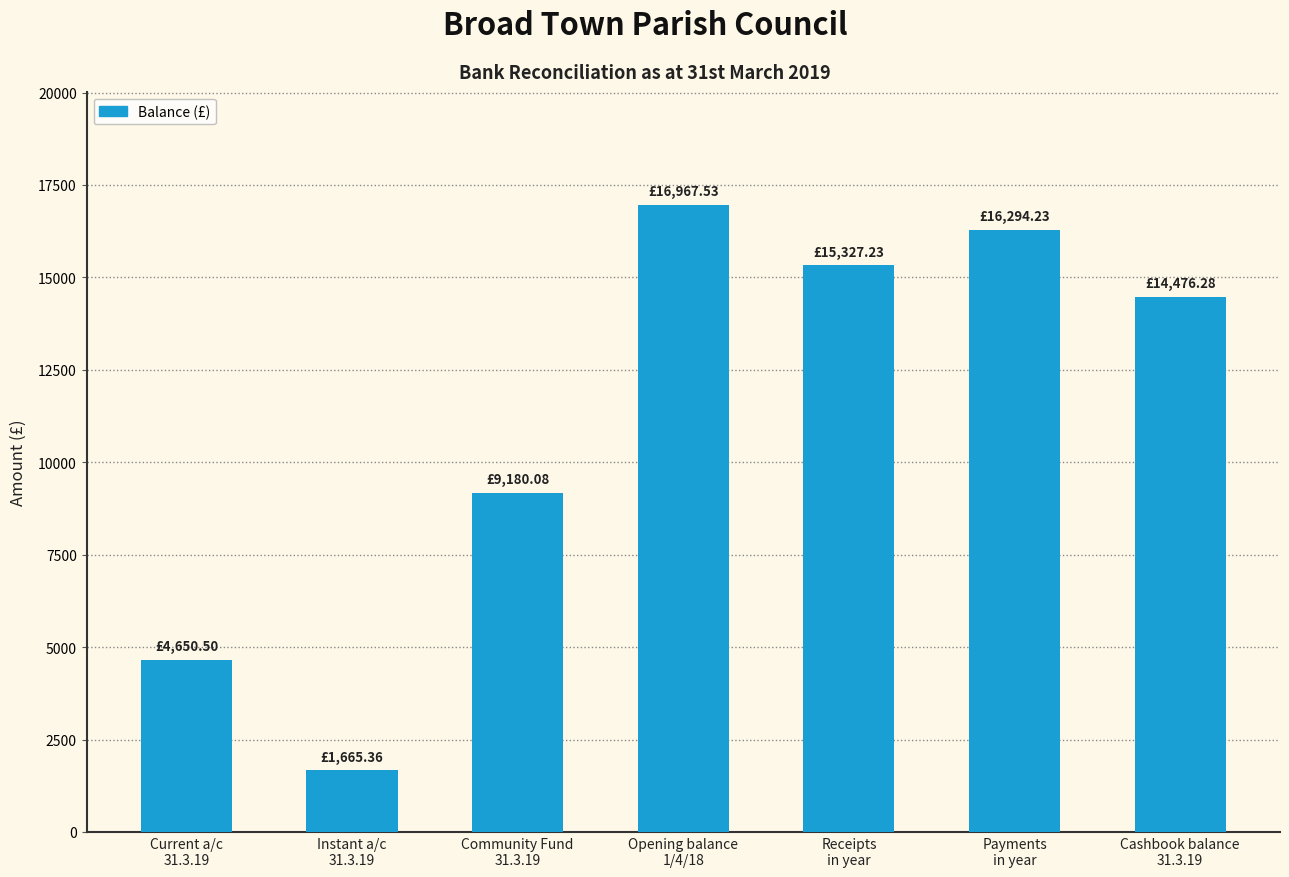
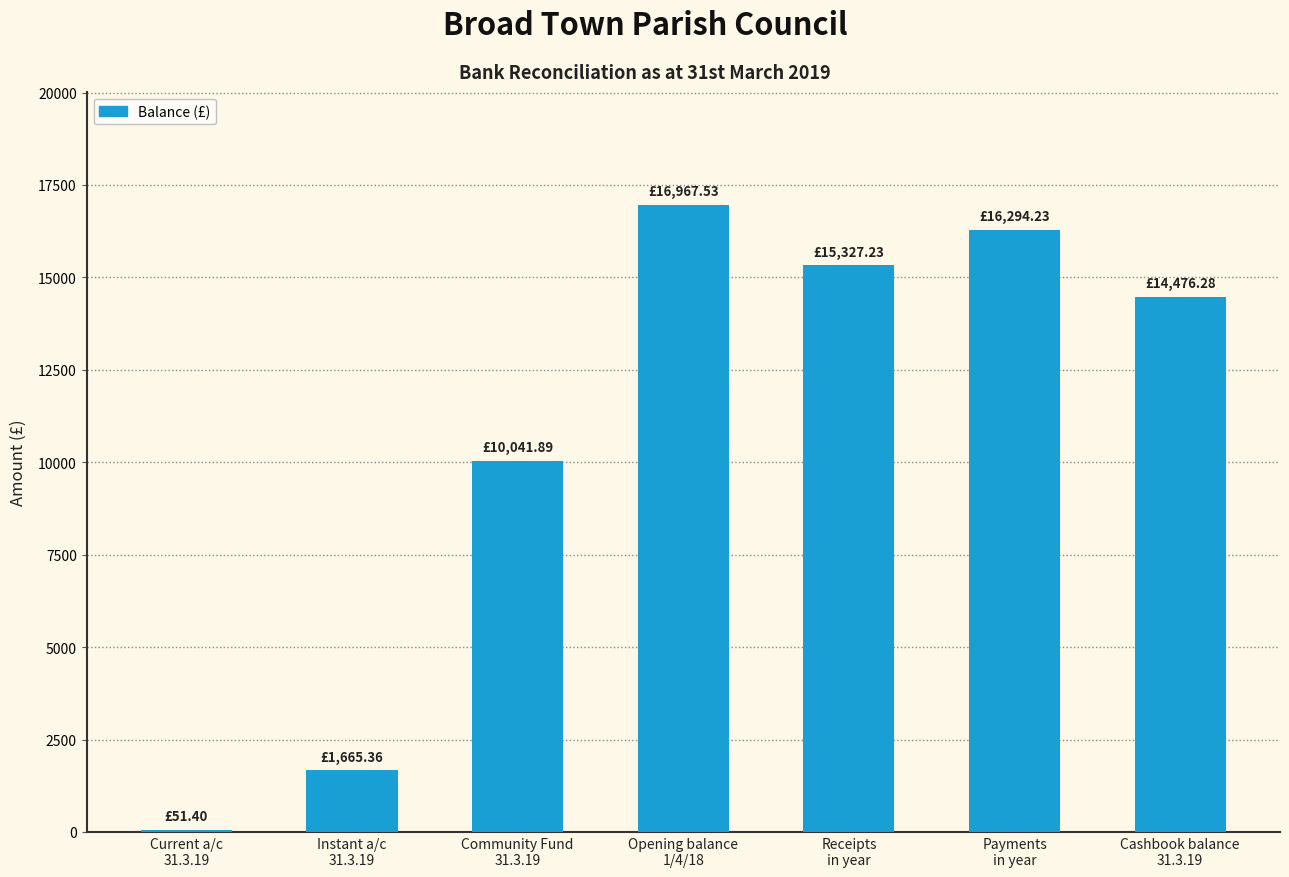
Current a/c 31.3.19: £4,650.50 -> £51.40
Community Fund 31.3.19: £9,180.08 -> £10,041.89
